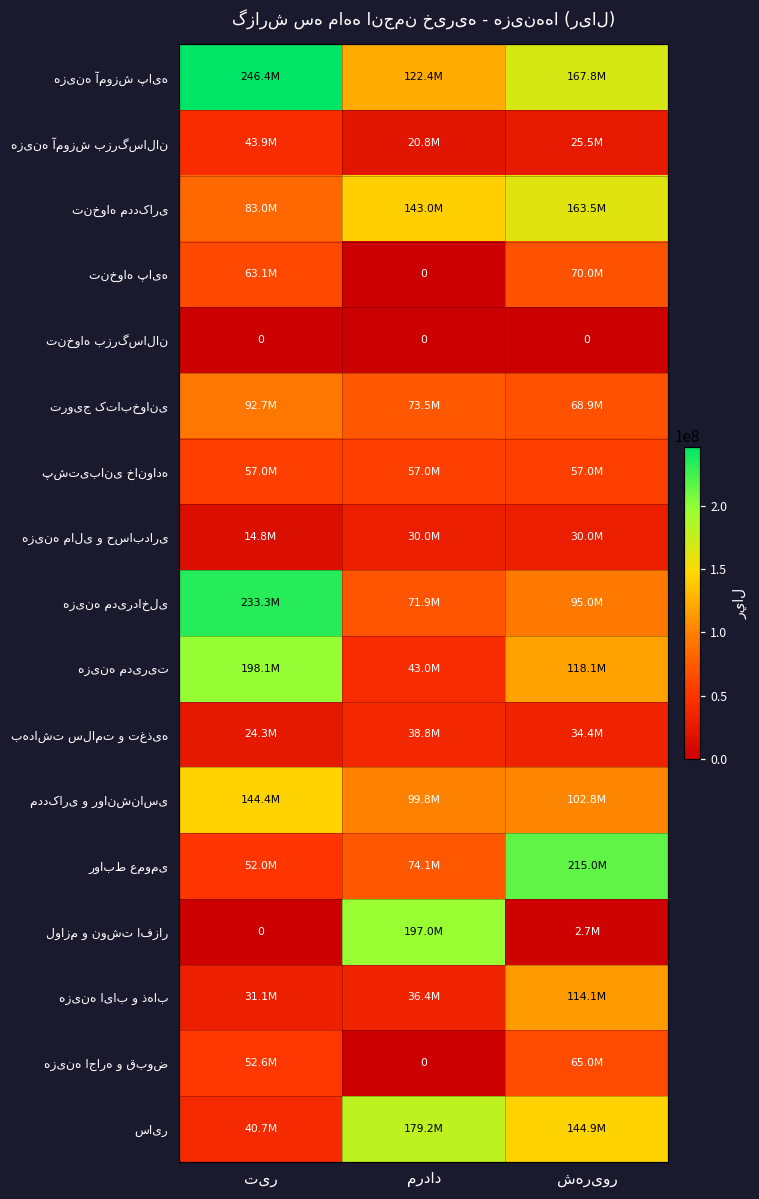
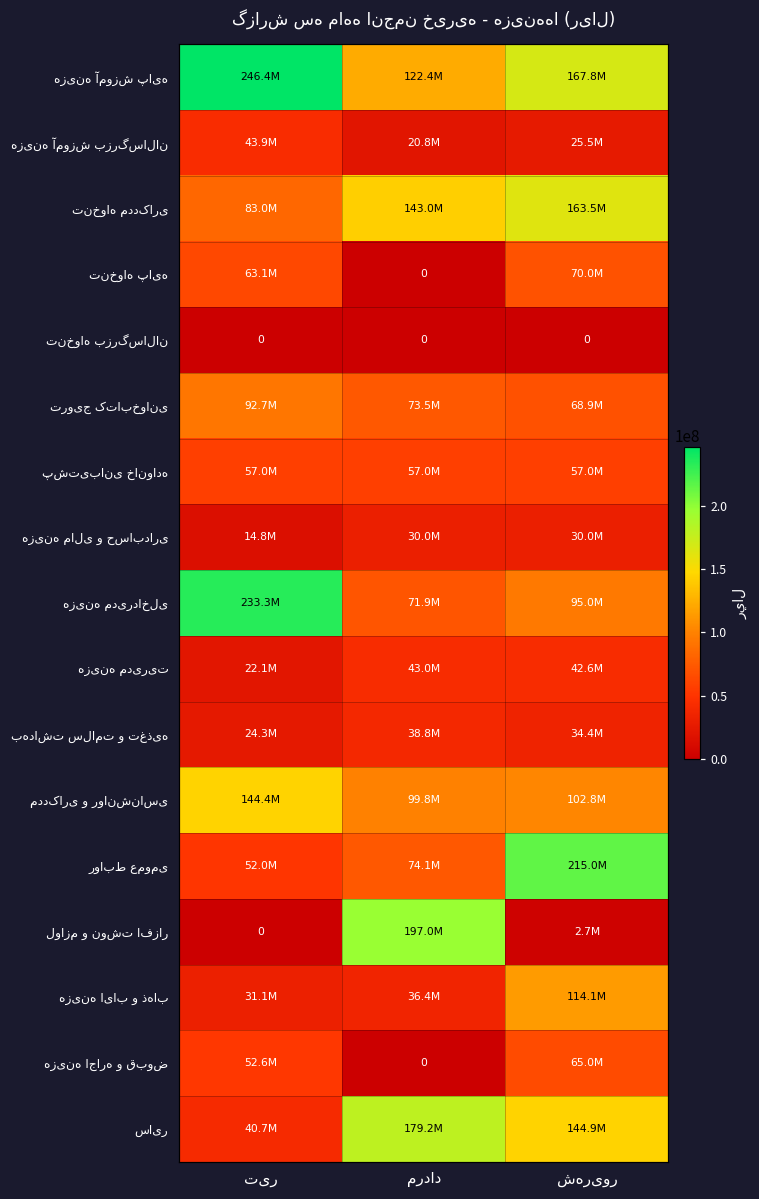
هزینه مدیریت, تیر: 198.1M -> 22.1M
هزینه مدیریت, شهریور: 118.1M -> 42.6M
